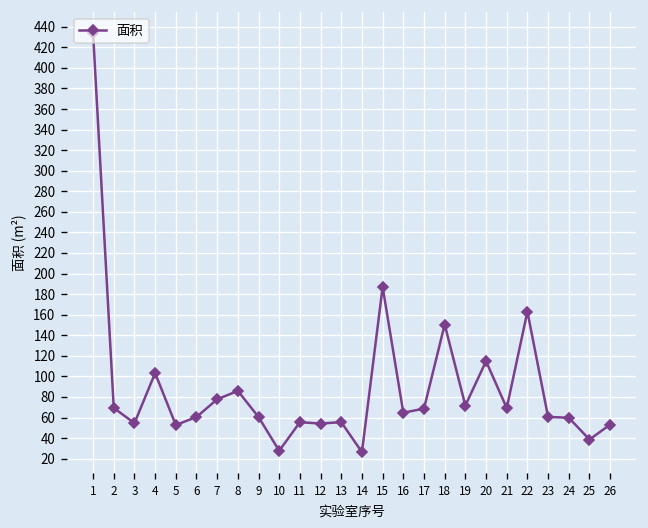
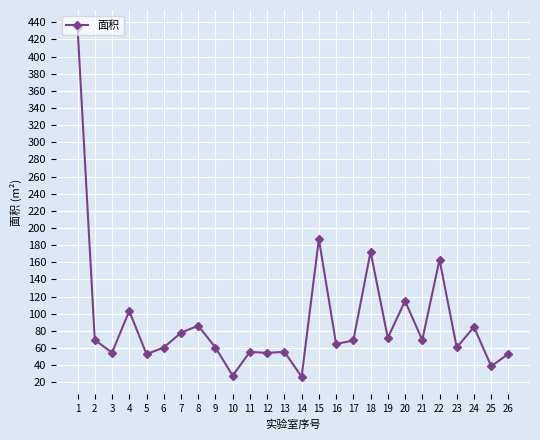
18: 150 -> 170
24: 60 -> 80
